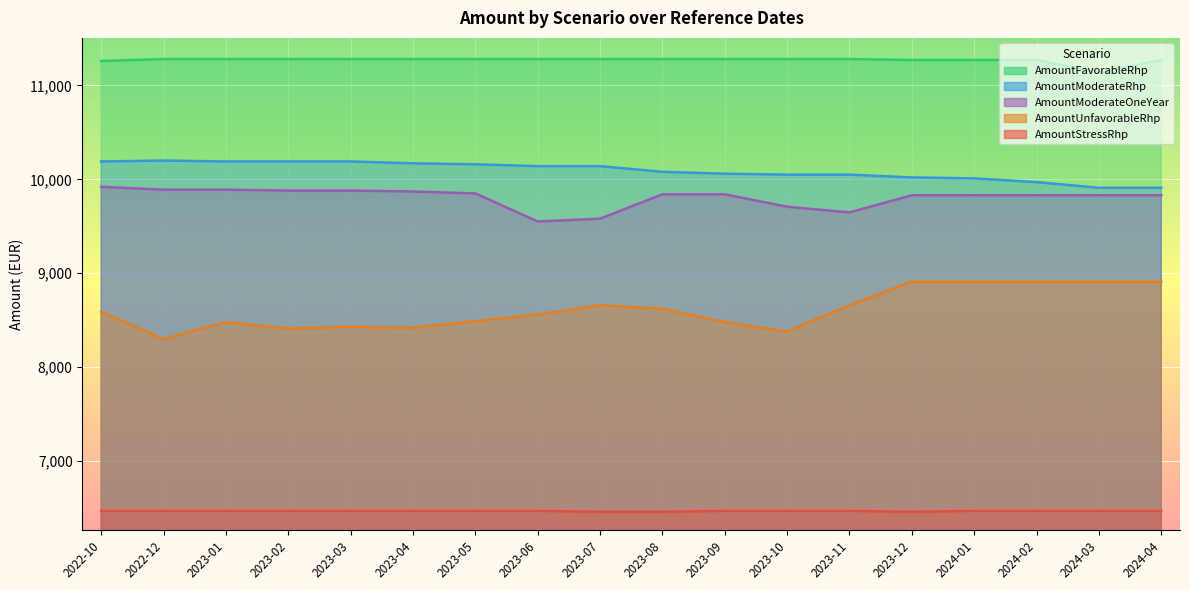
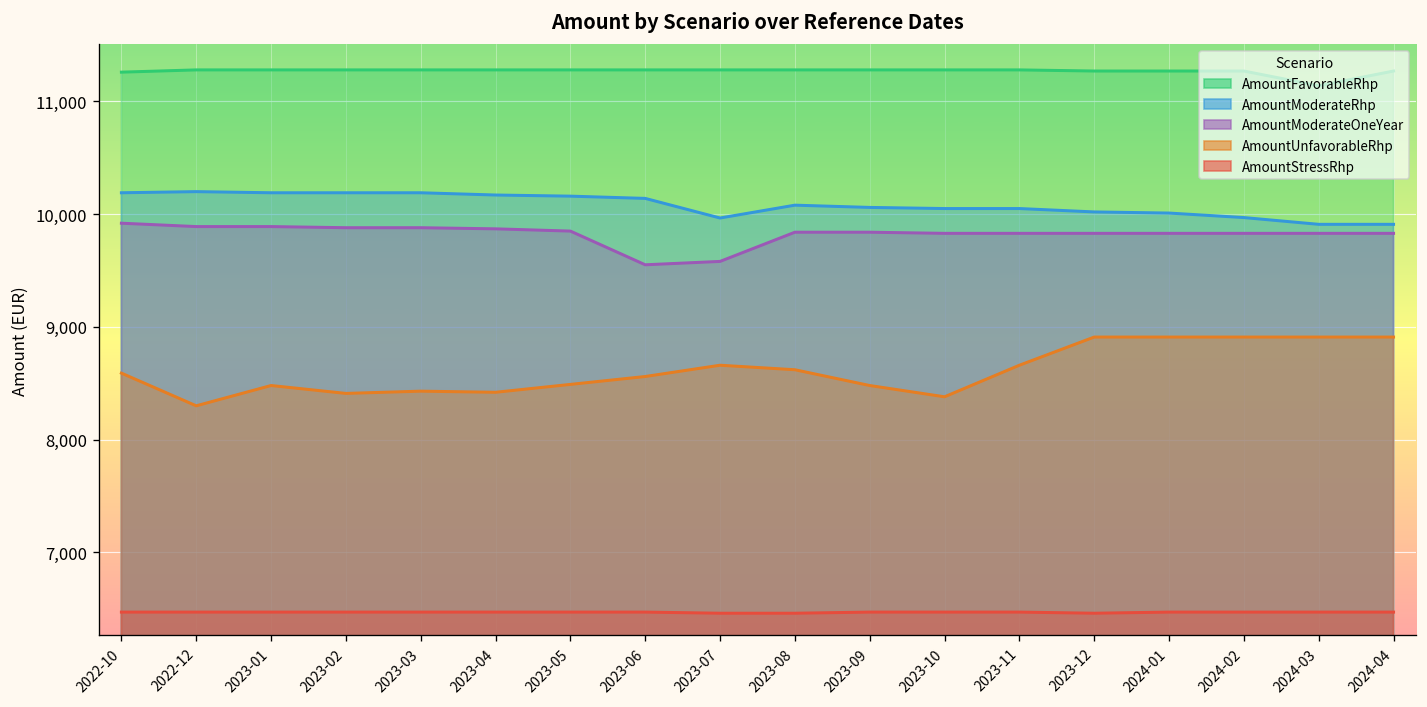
AmountModerateRhp, 2023-07: 10,100 -> 10,000
AmountModerateOneYear, 2023-10: 9,700 -> 9,800
AmountModerateOneYear, 2023-11: 9,600 -> 9,800
